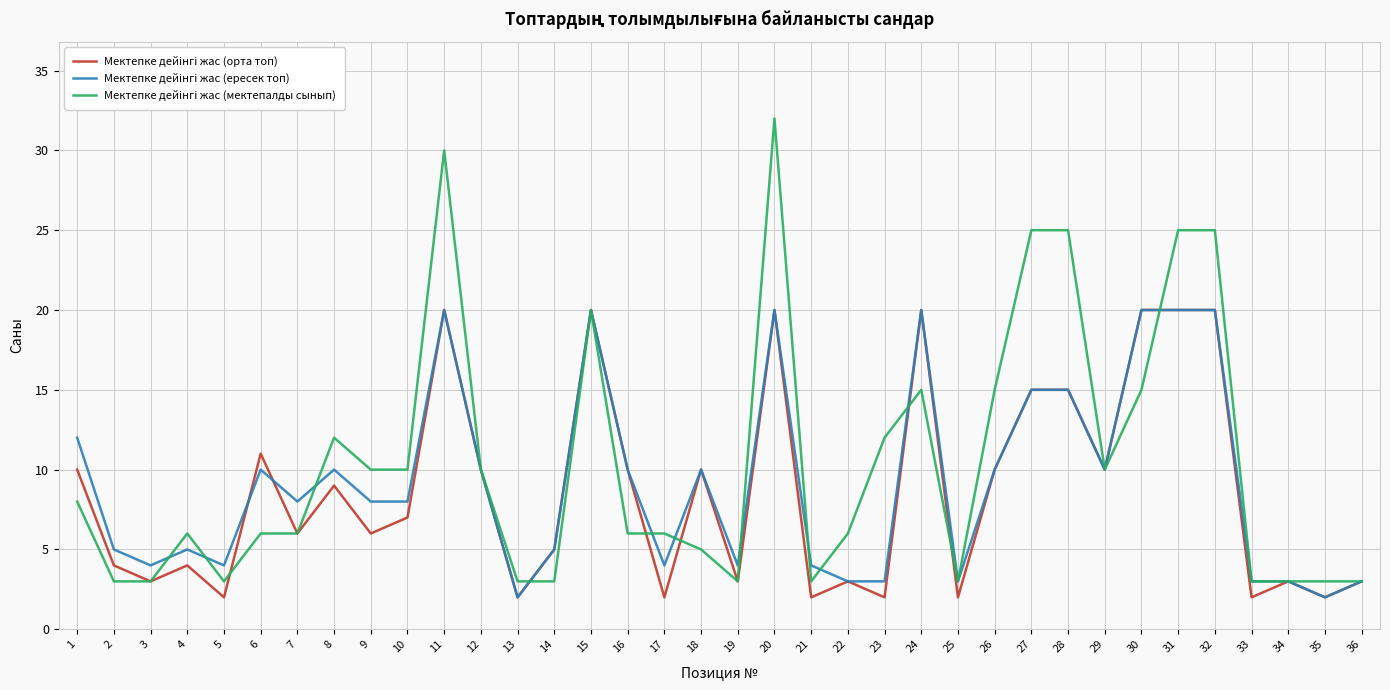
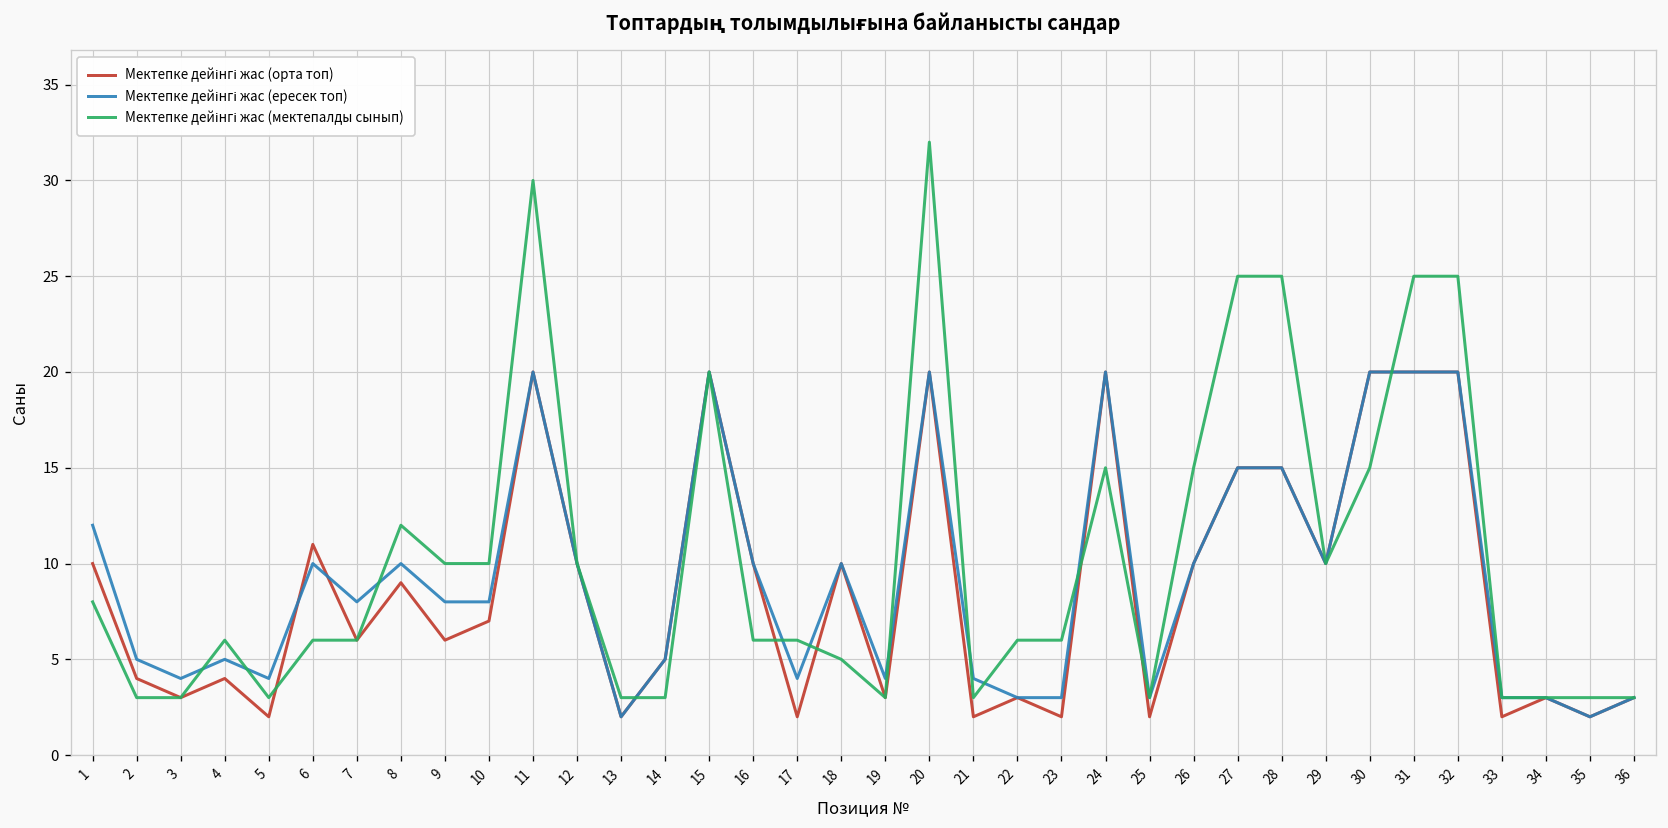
Мектепке дейінгі жас (мектепалды сынып), 23: 12 -> 6
